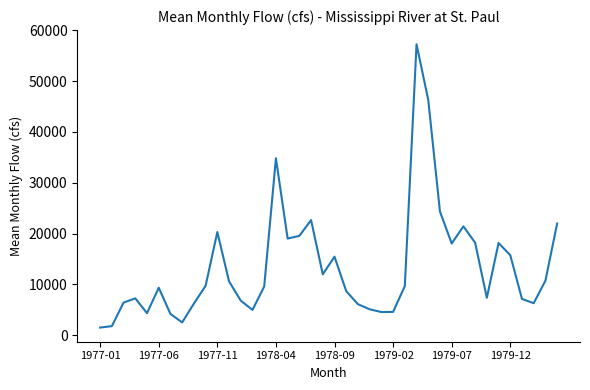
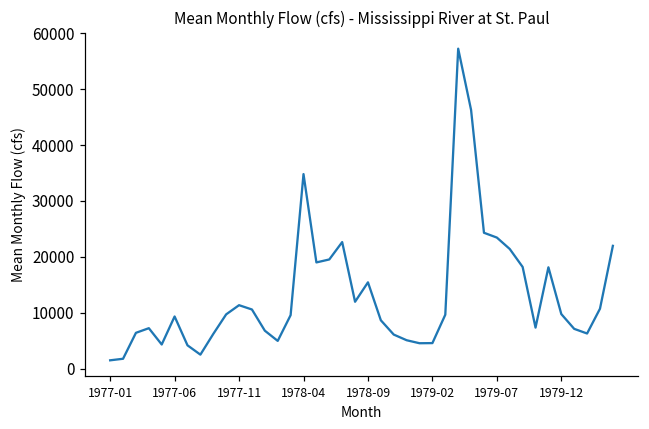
1977-11: 20000 -> 11000
1979-07: 18000 -> 23000
1979-12: 16000 -> 10000
